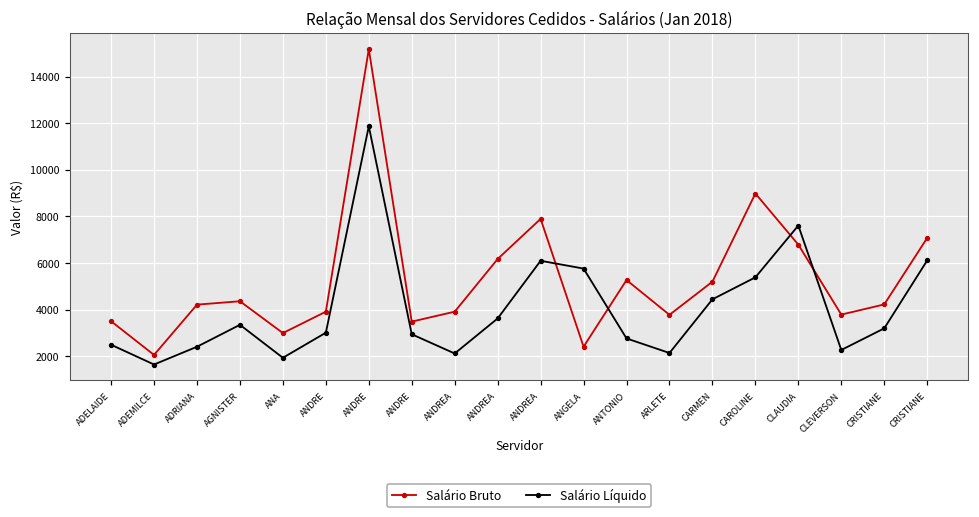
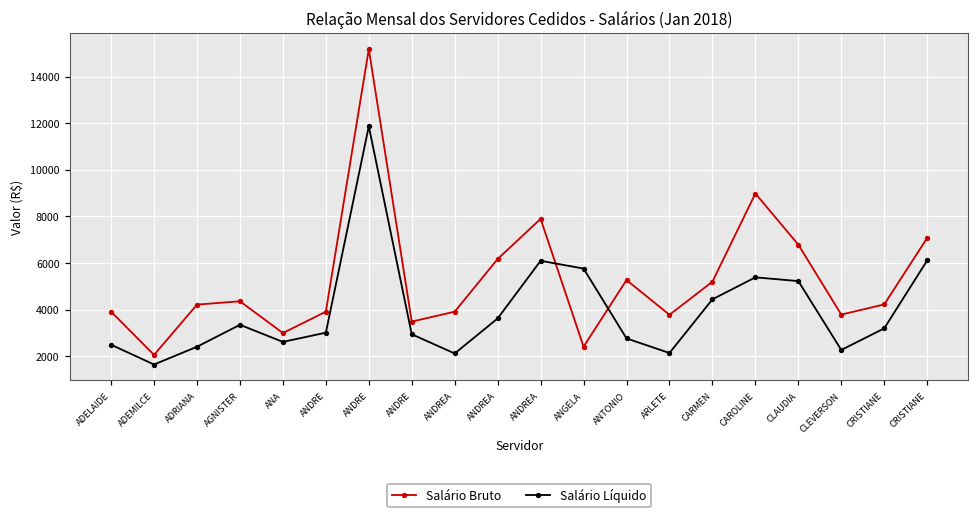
Salário Bruto, ADELAIDE: 3500 -> 3900
Salário Líquido, ANA: 1900 -> 2600
Salário Líquido, CLAUDIA: 7600 -> 5200
